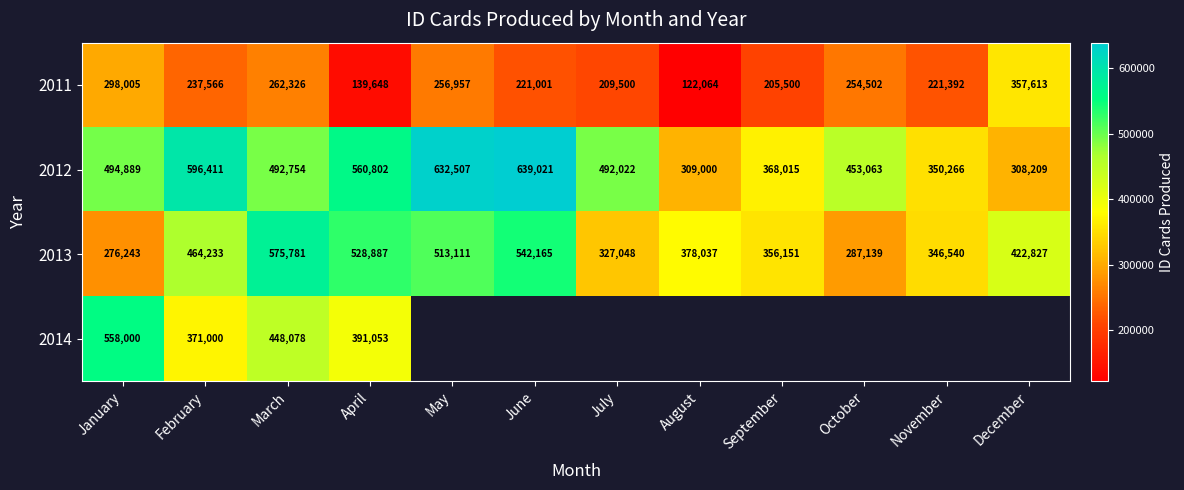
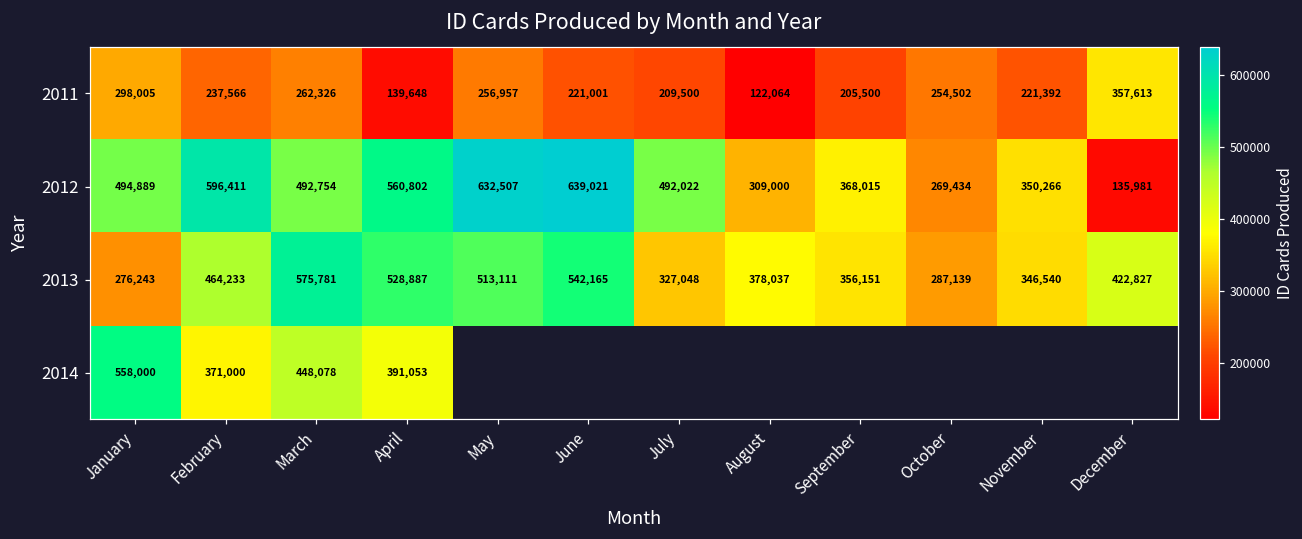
2012, October: 453,063 -> 269,434
2012, December: 308,209 -> 135,981
